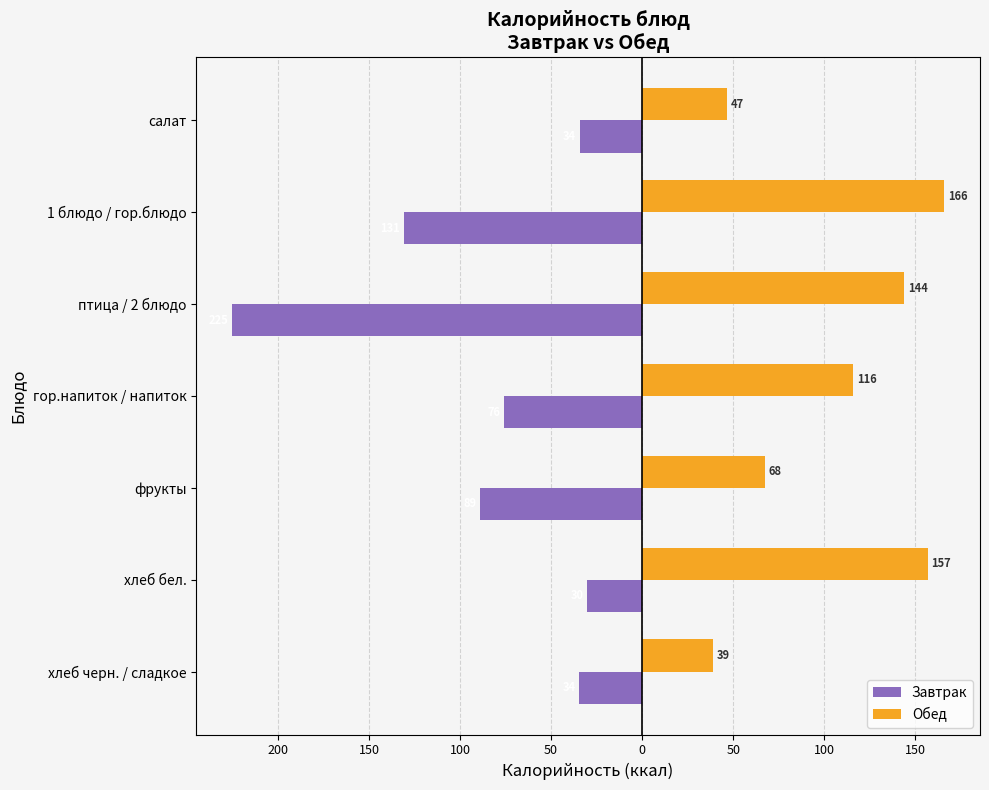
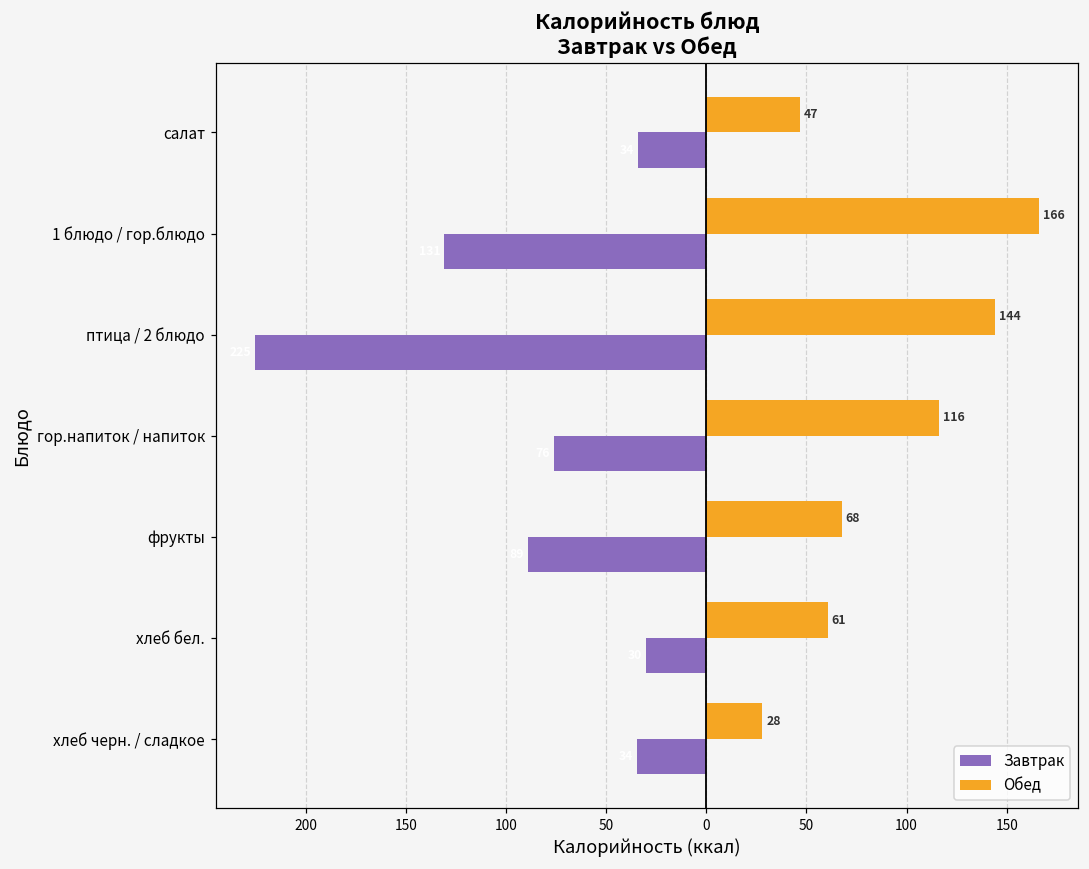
Обед, хлеб бел.: 157 -> 61
Обед, хлеб черн. / сладкое: 39 -> 28
